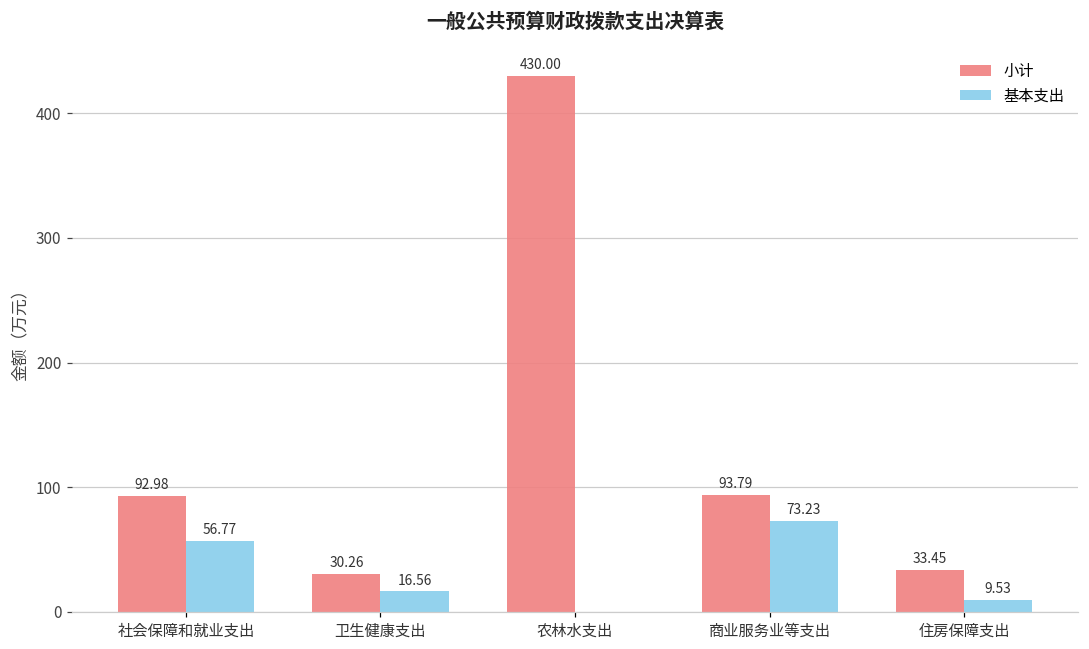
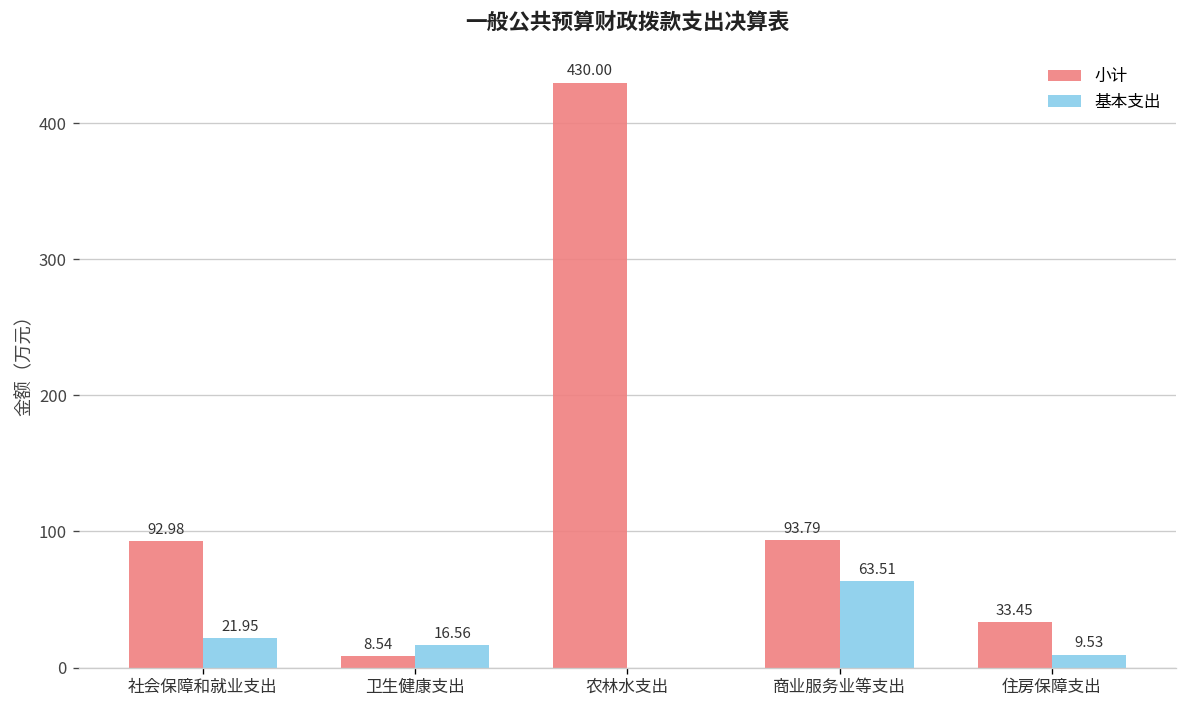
基本支出, 社会保障和就业支出: 56.77 -> 21.95
小计, 卫生健康支出: 30.26 -> 8.54
基本支出, 商业服务业等支出: 73.23 -> 63.51
